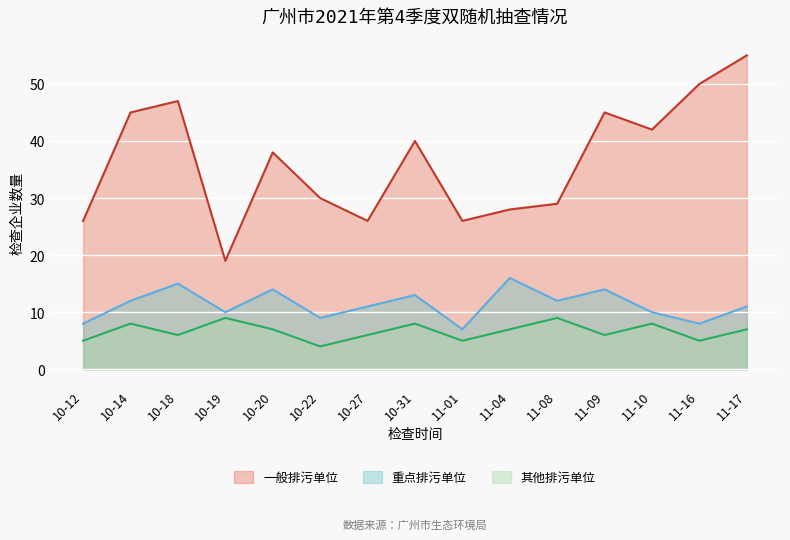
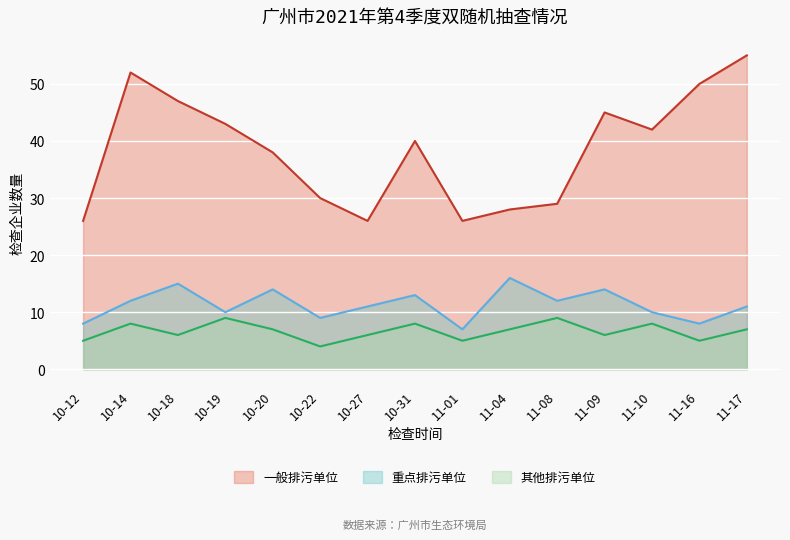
一般排污单位, 10-14: 45 -> 52
一般排污单位, 10-19: 19 -> 43
